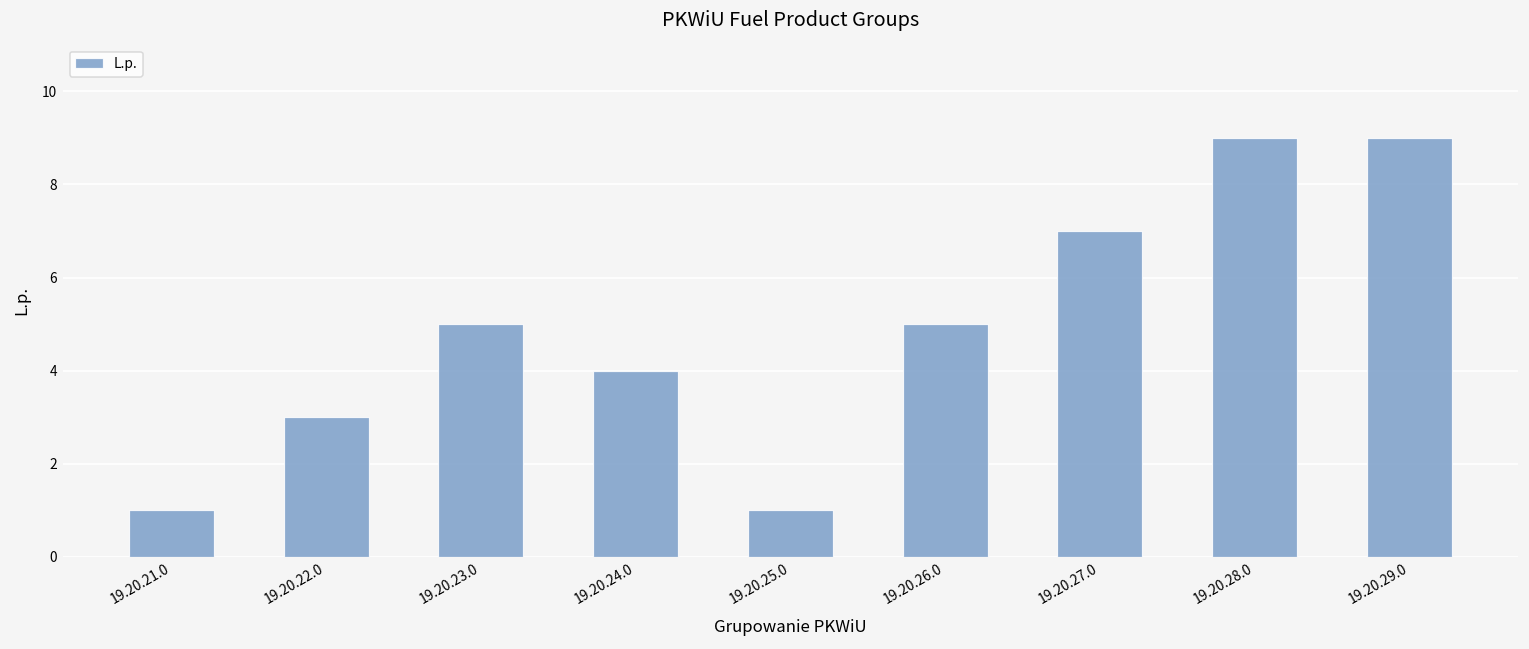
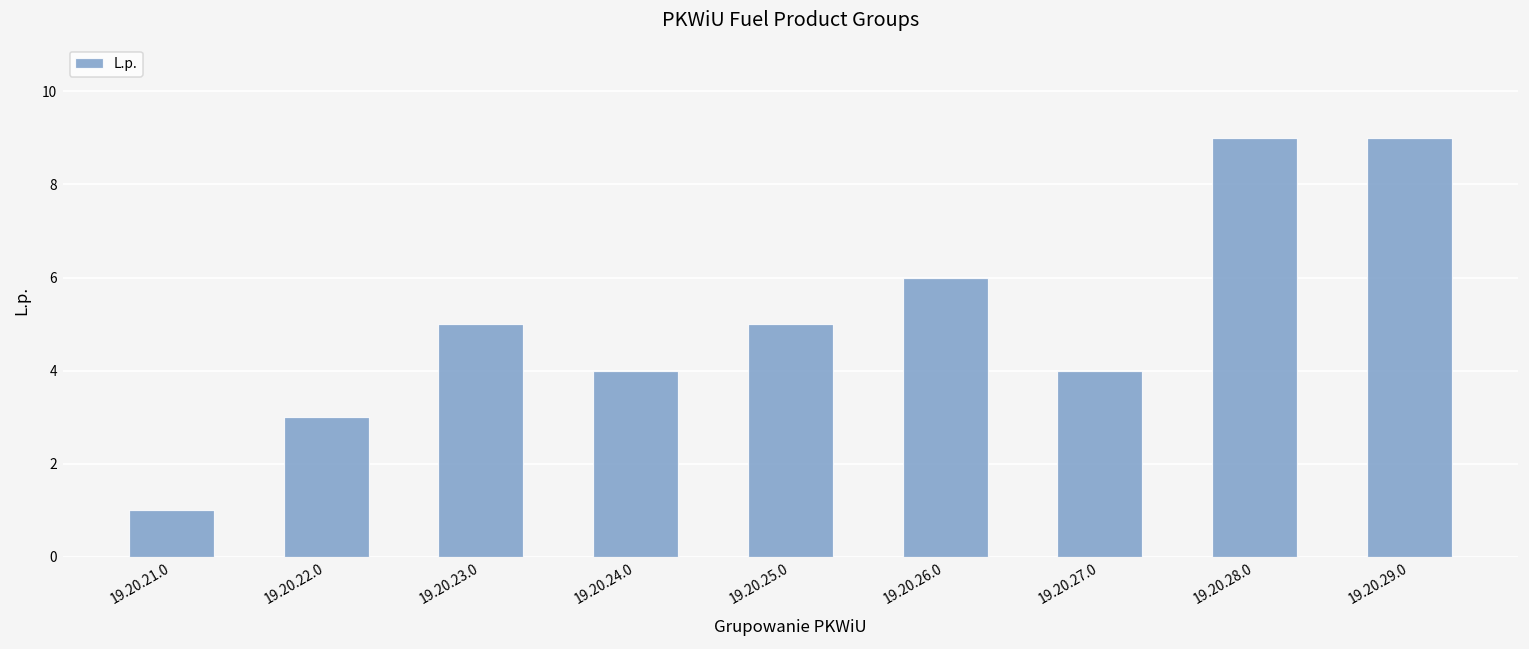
19.20.25.0: 1 -> 5
19.20.26.0: 5 -> 6
19.20.27.0: 7 -> 4
